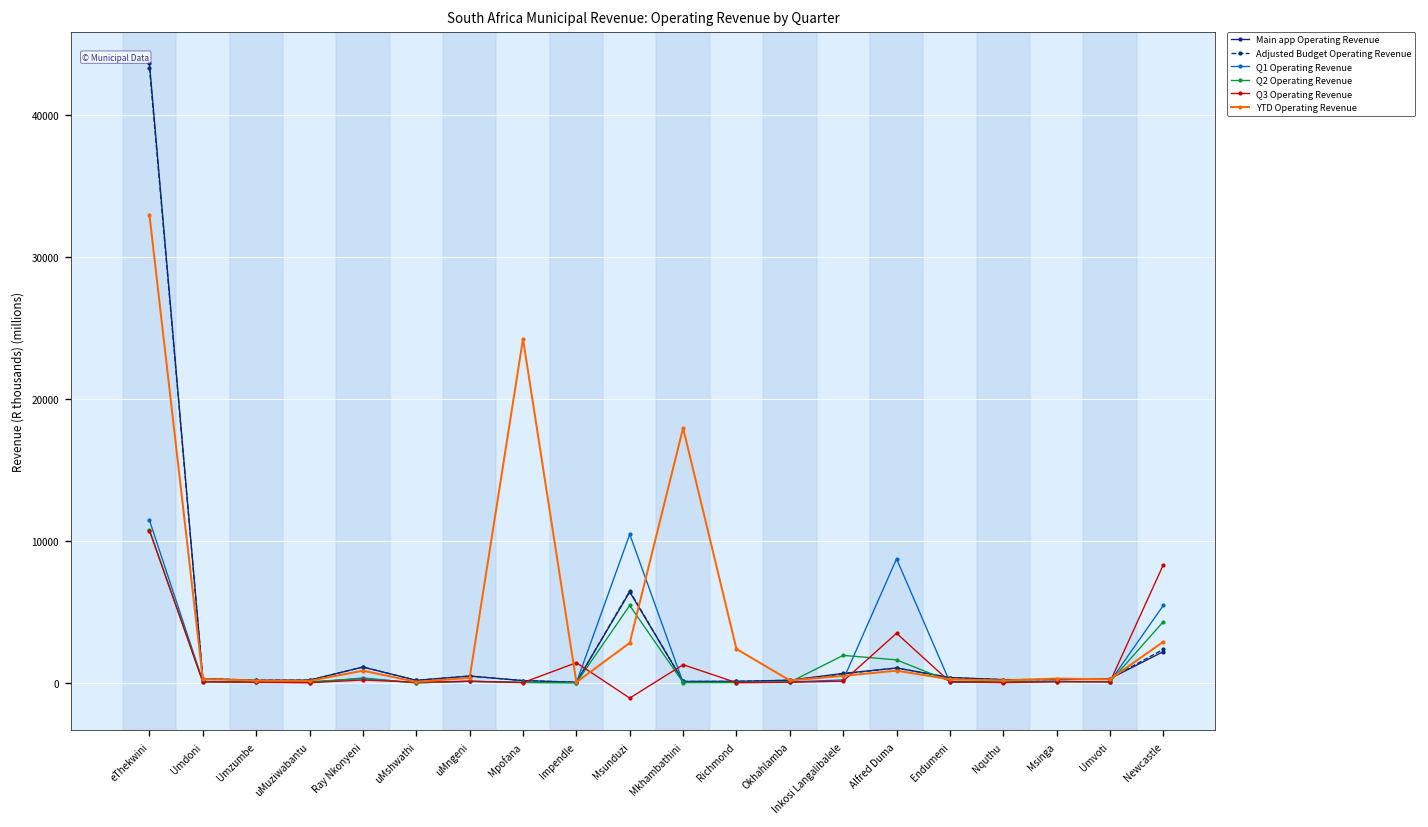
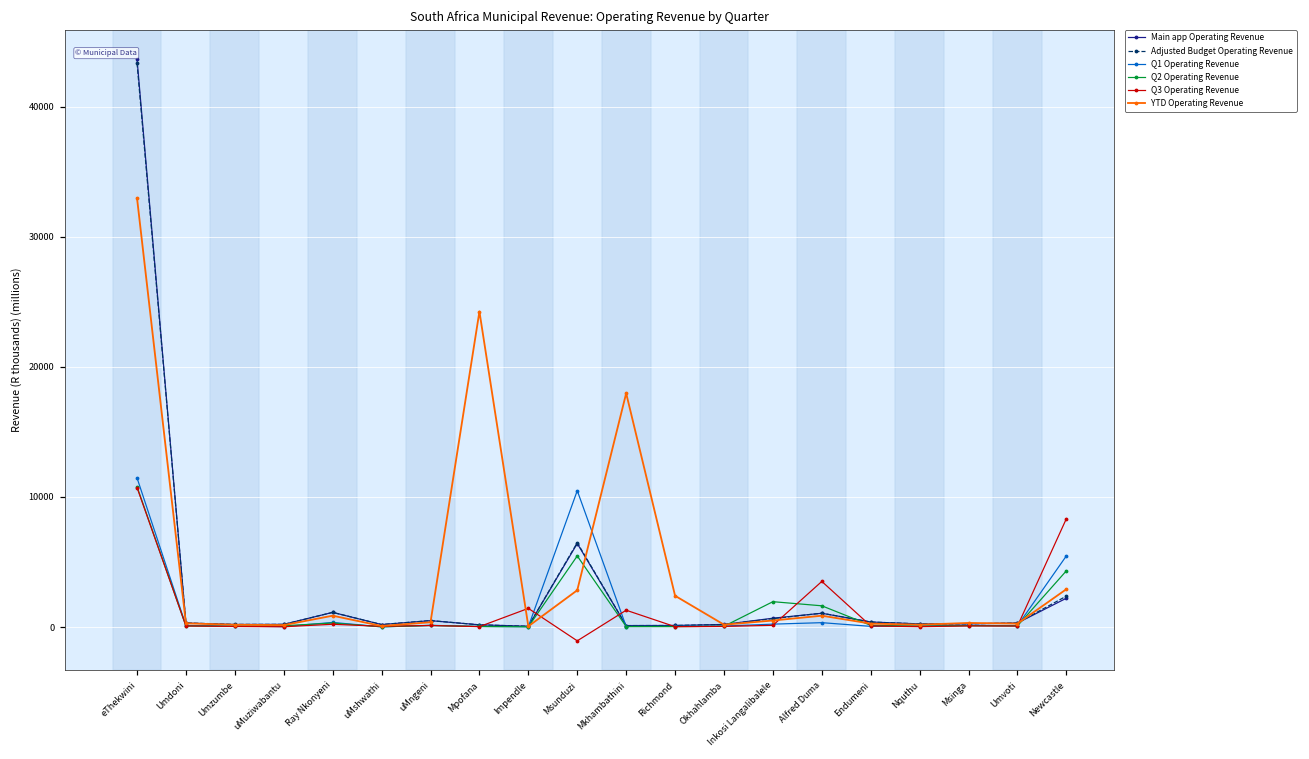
Q1 Operating Revenue, Alfred Duma: 8800 -> 300
